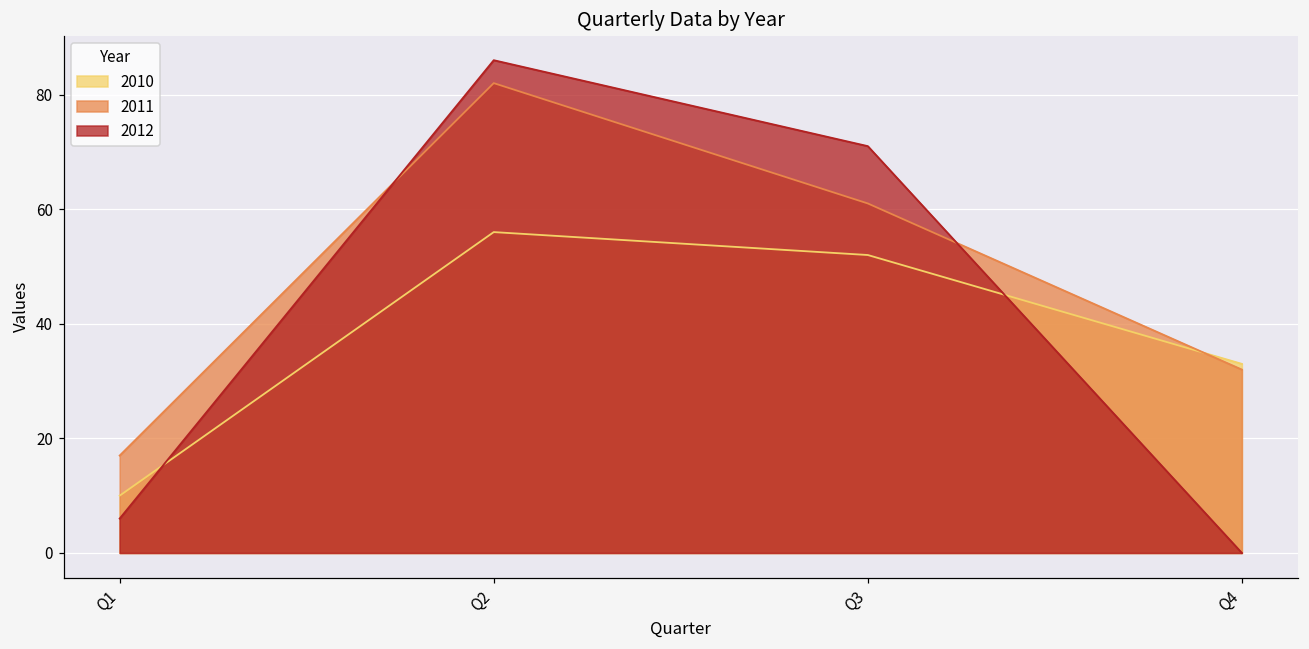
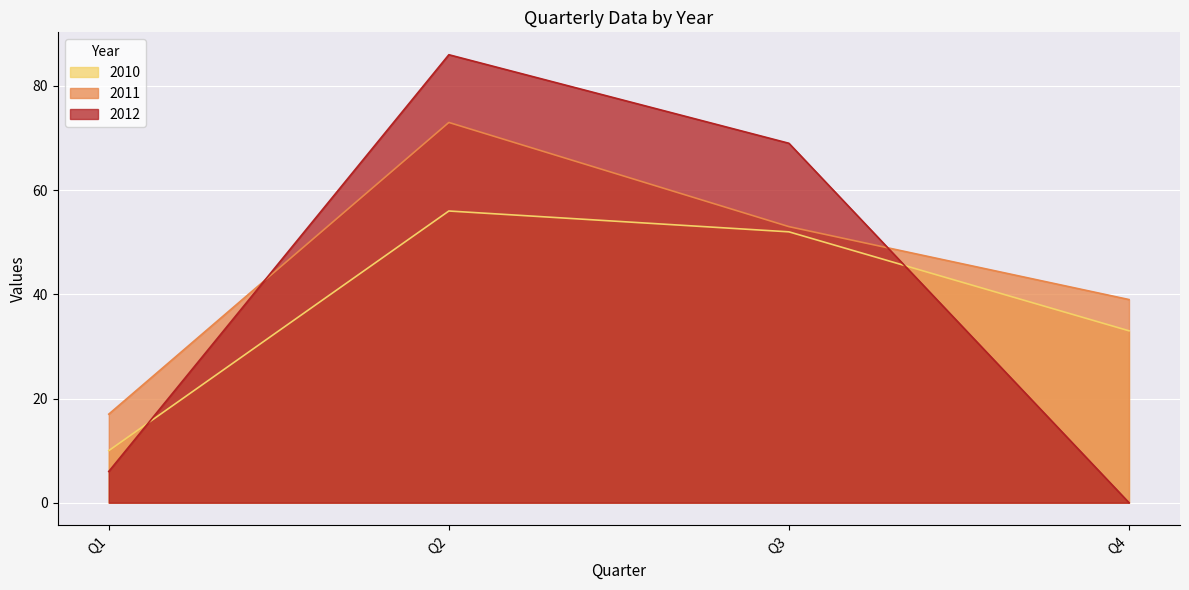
2011, Q2: 82 -> 73
2011, Q3: 61 -> 53
2012, Q3: 71 -> 69
2011, Q4: 32 -> 39
